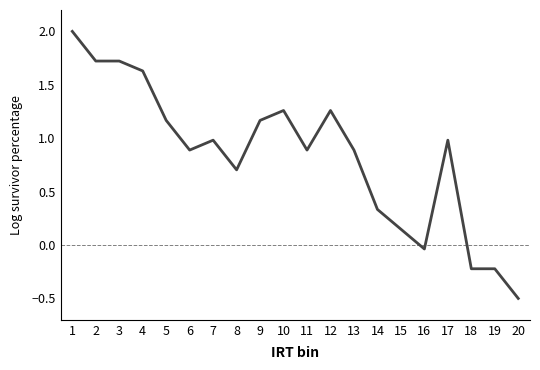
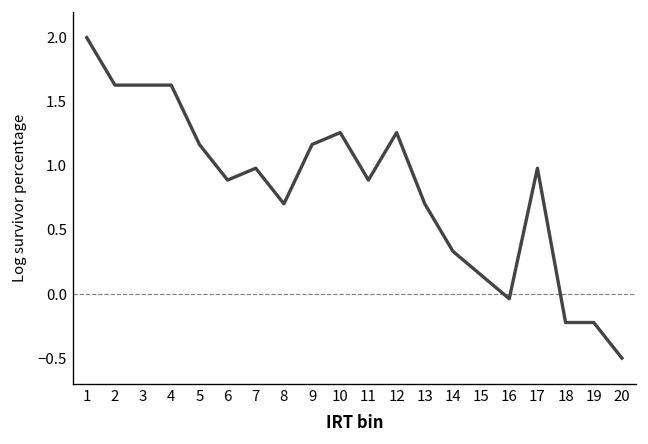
2: 1.72 -> 1.63
3: 1.72 -> 1.63
13: 0.89 -> 0.70
